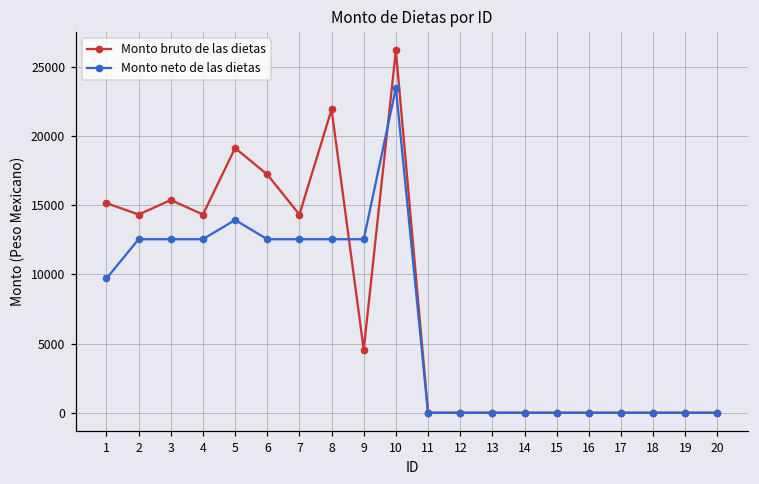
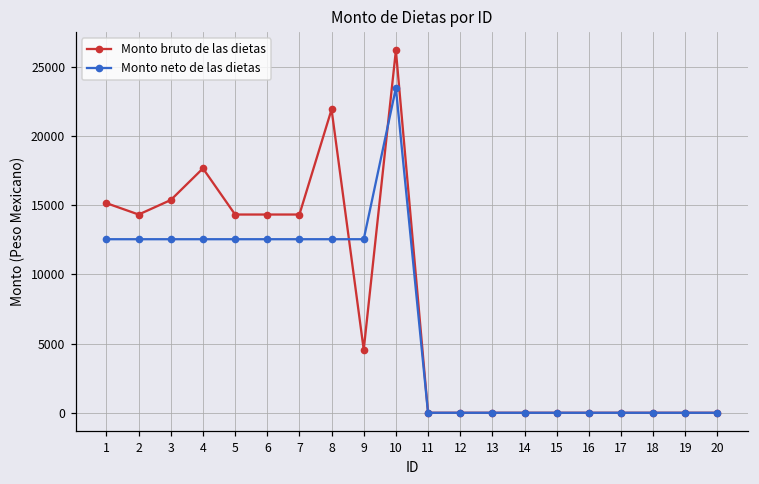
Monto neto de las dietas, 1: 9700 -> 12500
Monto bruto de las dietas, 4: 14300 -> 17700
Monto bruto de las dietas, 5: 19100 -> 14300
Monto neto de las dietas, 5: 13900 -> 12500
Monto bruto de las dietas, 6: 17200 -> 14300
